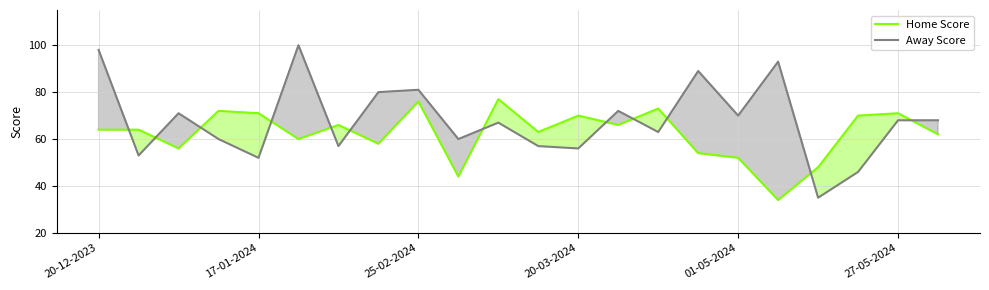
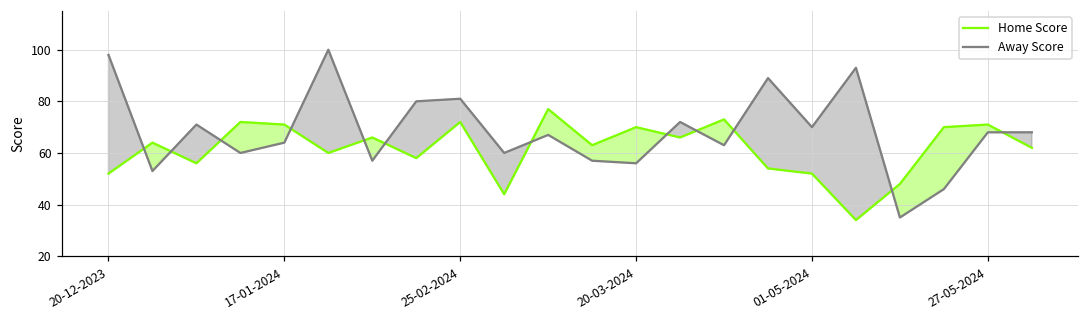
Home Score, 20-12-2023: 64 -> 52
Away Score, 17-01-2024: 52 -> 64
Home Score, 25-02-2024: 76 -> 72
